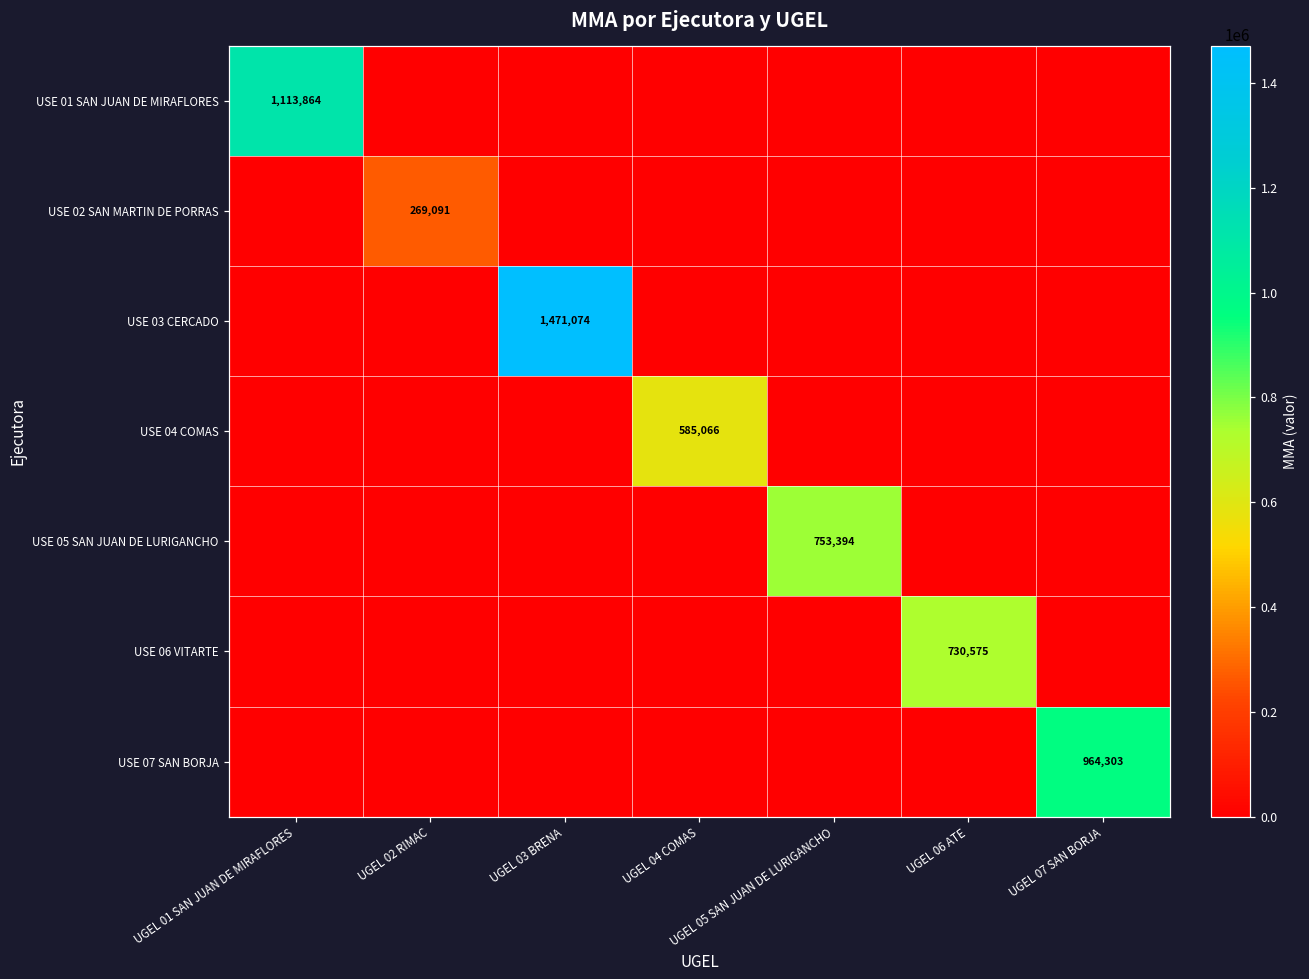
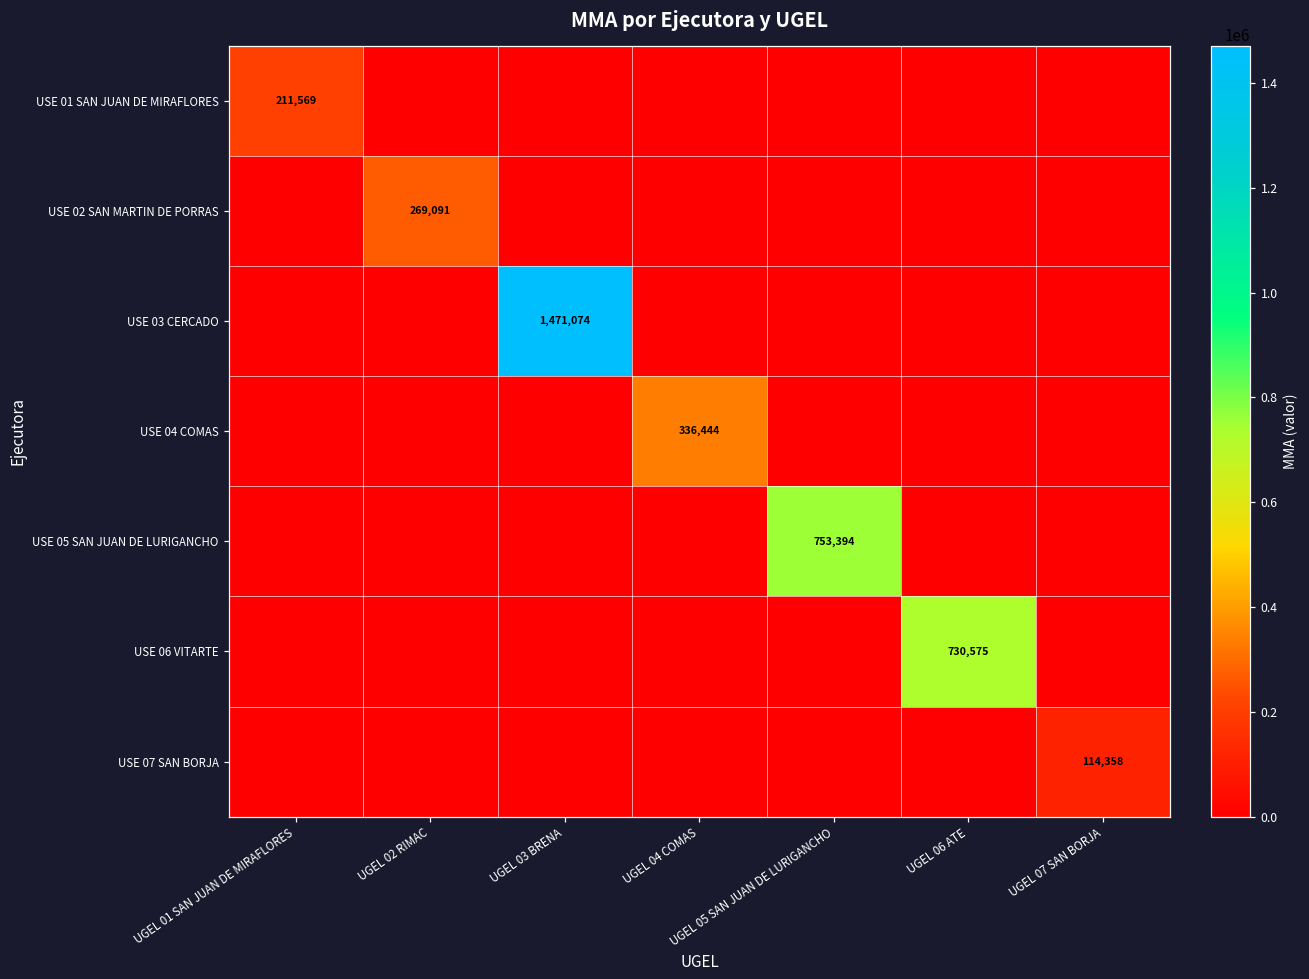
USE 01 SAN JUAN DE MIRAFLORES, UGEL 01 SAN JUAN DE MIRAFLORES: 1,113,864 -> 211,569
USE 04 COMAS, UGEL 04 COMAS: 585,066 -> 336,444
USE 07 SAN BORJA, UGEL 07 SAN BORJA: 964,303 -> 114,358
